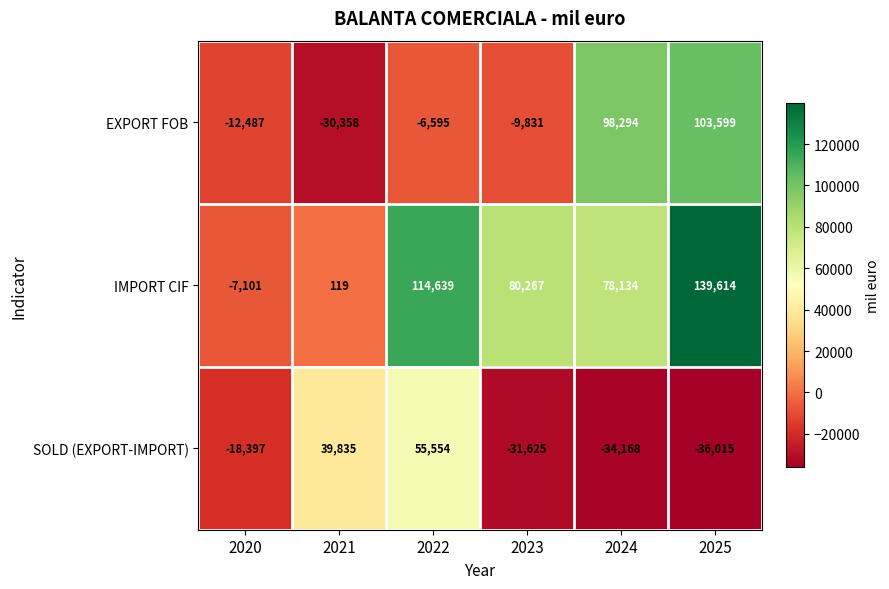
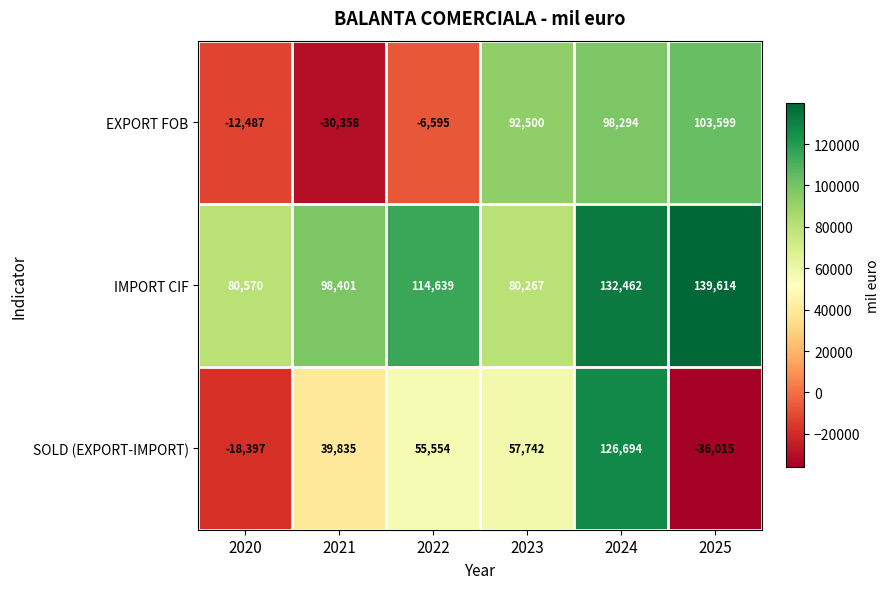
EXPORT FOB, 2023: -9,831 -> 92,500
IMPORT CIF, 2020: -7,101 -> 80,570
IMPORT CIF, 2021: 119 -> 98,401
IMPORT CIF, 2024: 78,134 -> 132,462
SOLD (EXPORT-IMPORT), 2023: -31,625 -> 57,742
SOLD (EXPORT-IMPORT), 2024: -34,168 -> 126,694
